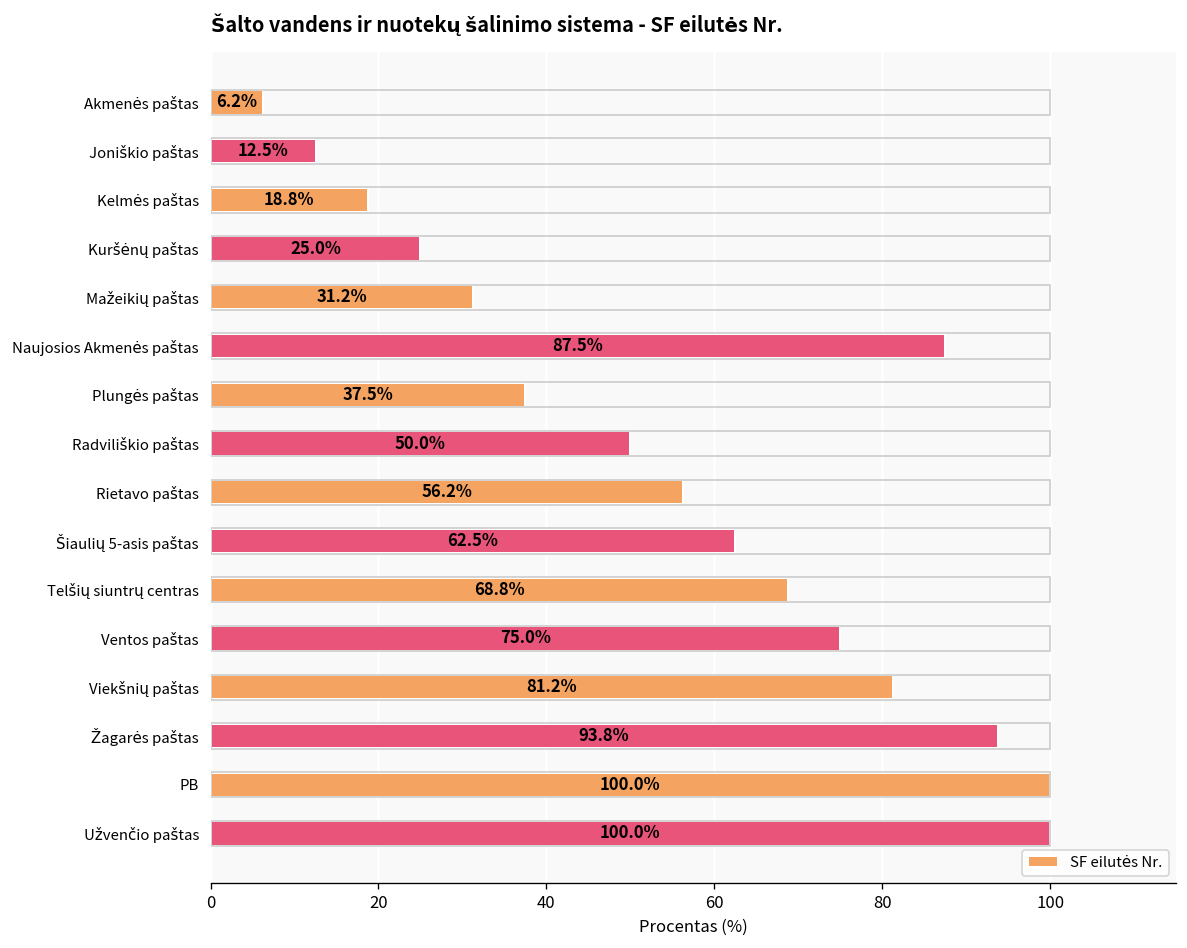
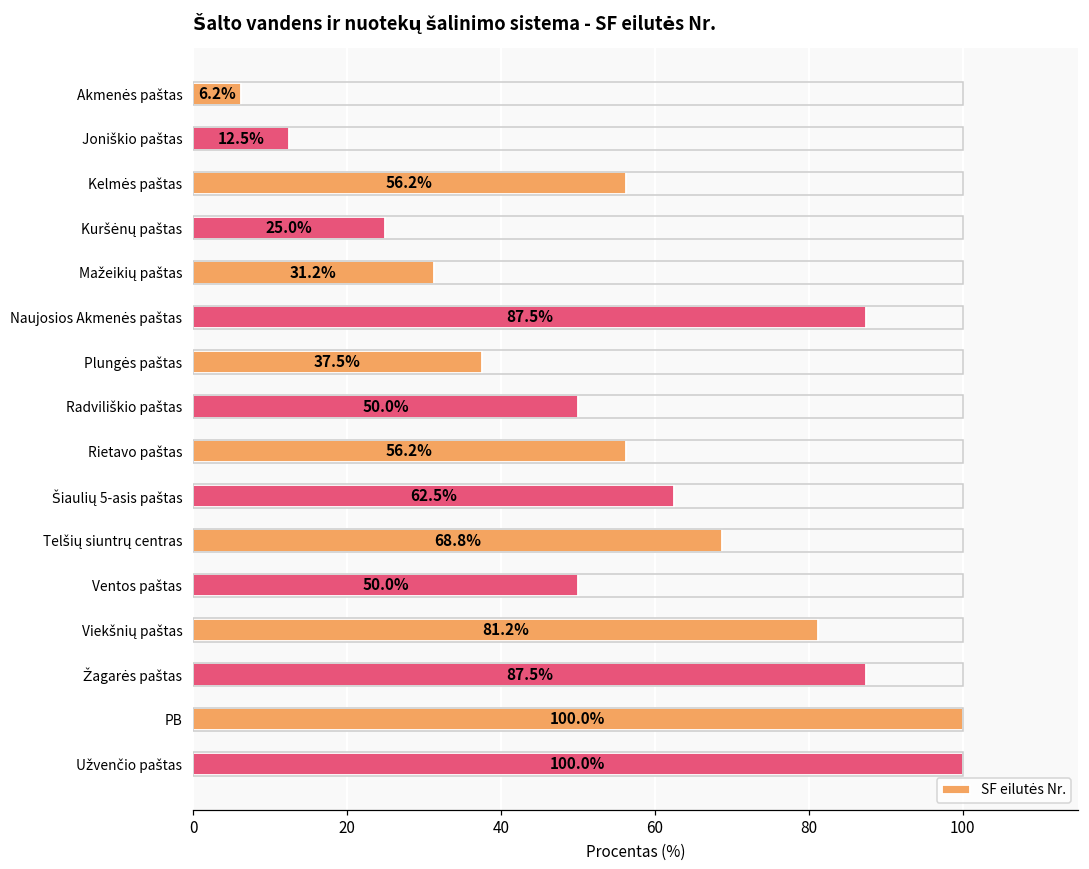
Kelmės paštas: 18.8% -> 56.2%
Ventos paštas: 75.0% -> 50.0%
Žagarės paštas: 93.8% -> 87.5%
